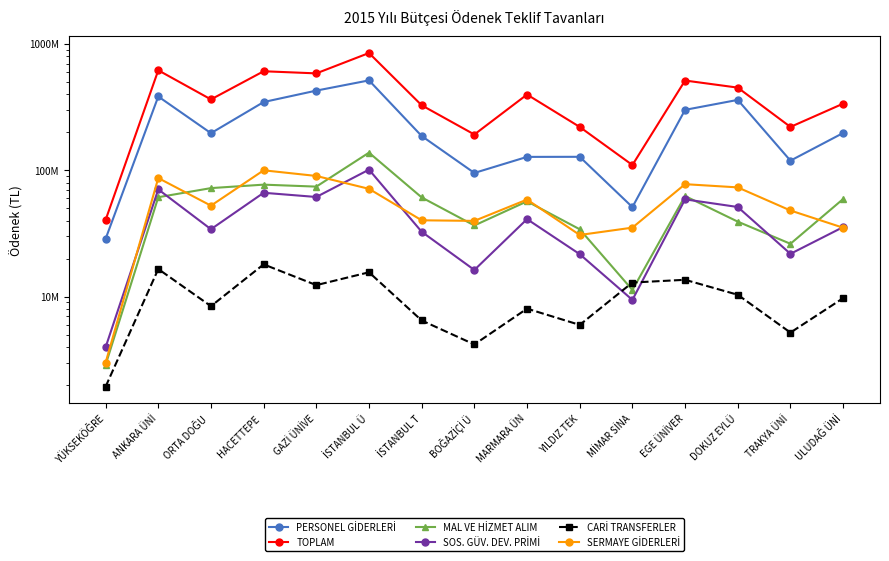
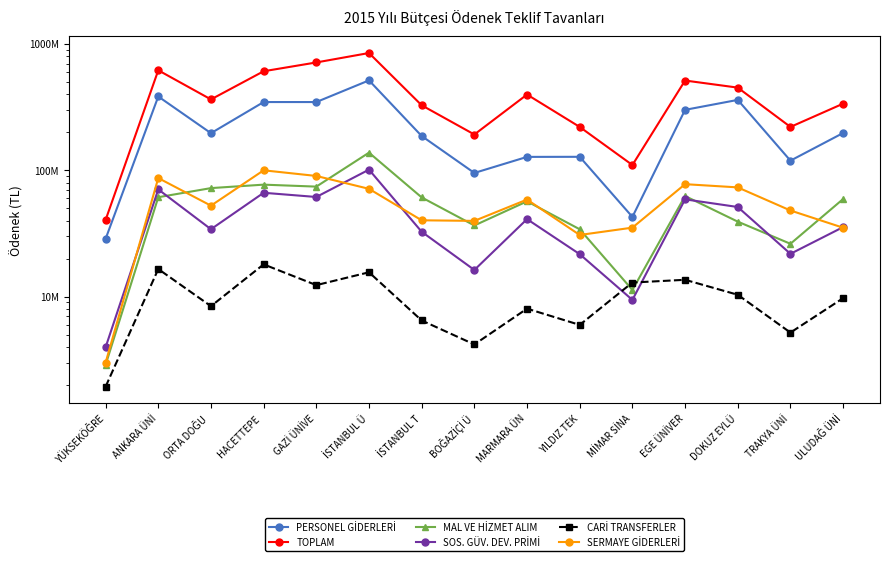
PERSONEL GİDERLERİ, GAZİ ÜNİVE: 430000000 -> 350000000
TOPLAM, GAZİ ÜNİVE: 600000000 -> 700000000
PERSONEL GİDERLERİ, MİMAR SİNA: 51000000 -> 43000000
